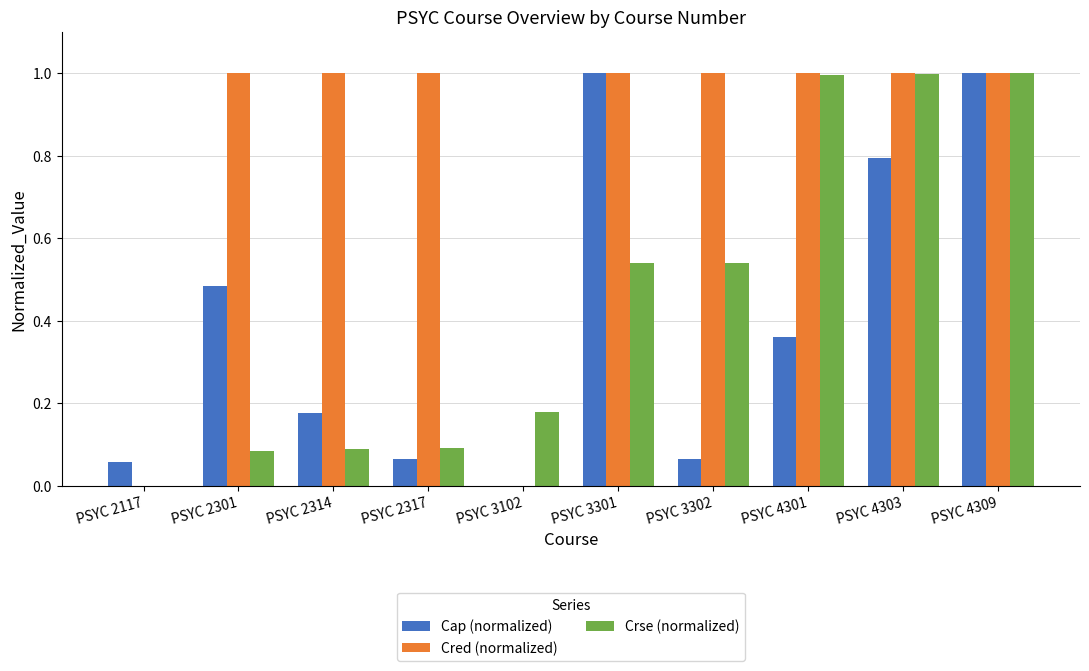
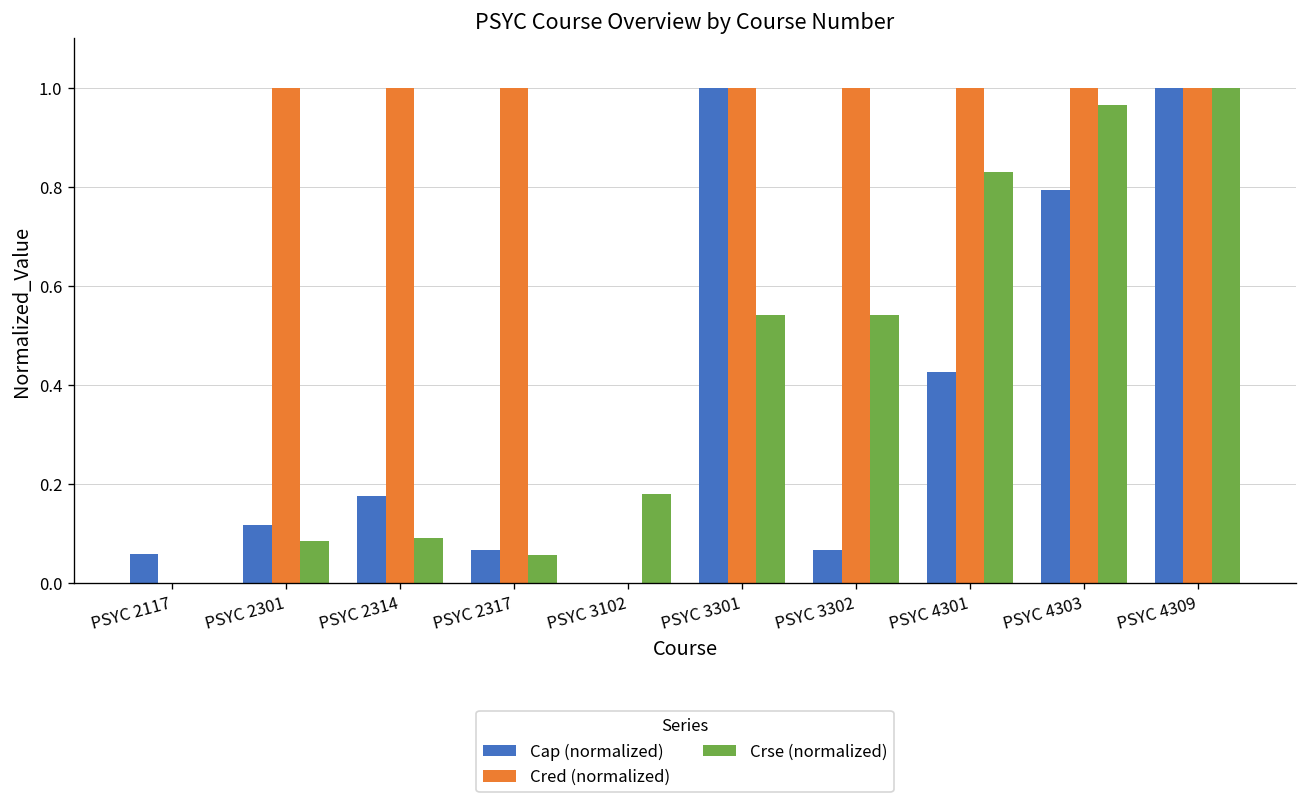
Cap (normalized), PSYC 2301: 0.49 -> 0.12
Crse (normalized), PSYC 2317: 0.09 -> 0.06
Cap (normalized), PSYC 4301: 0.36 -> 0.43
Crse (normalized), PSYC 4301: 1.00 -> 0.83
Crse (normalized), PSYC 4303: 1.00 -> 0.96
